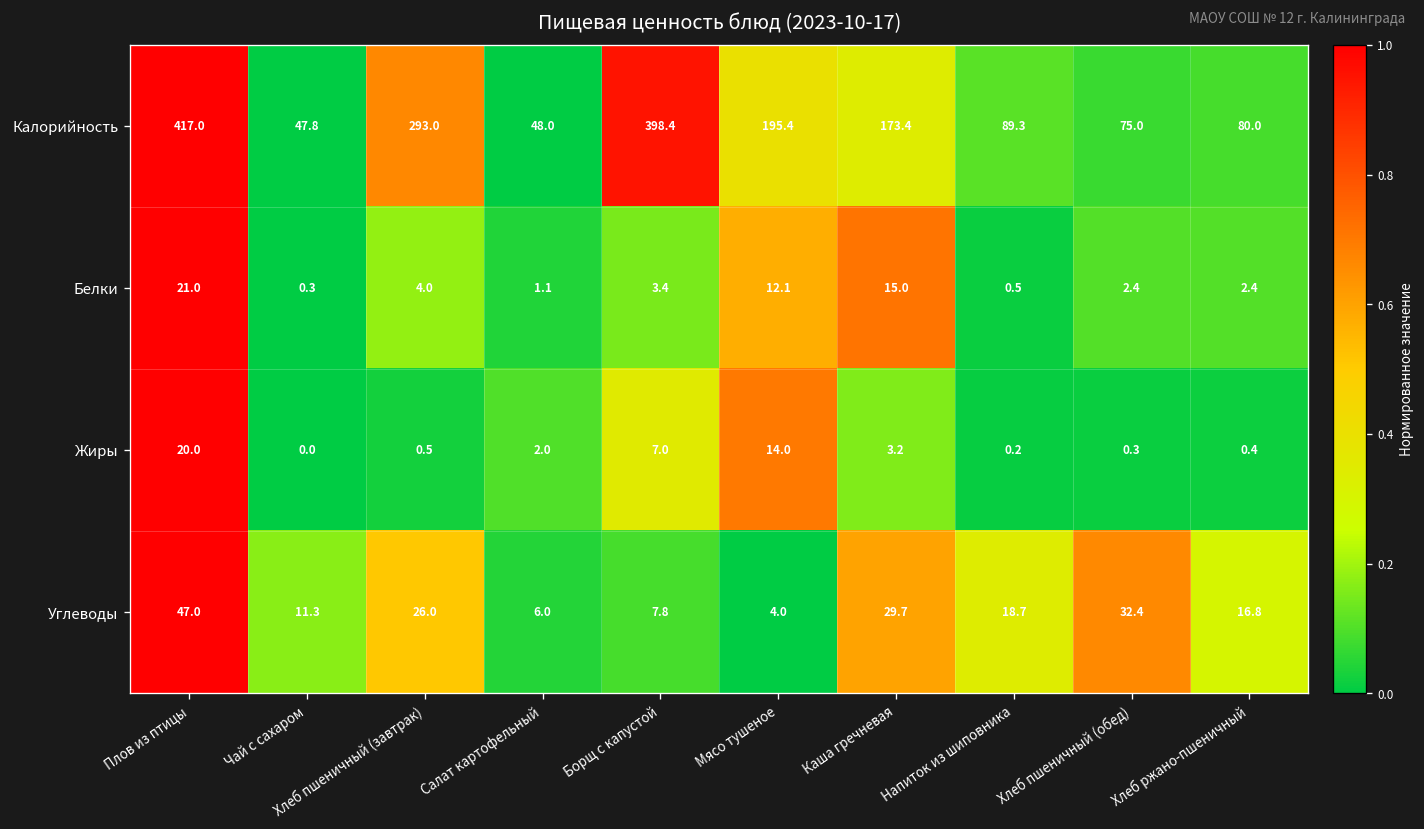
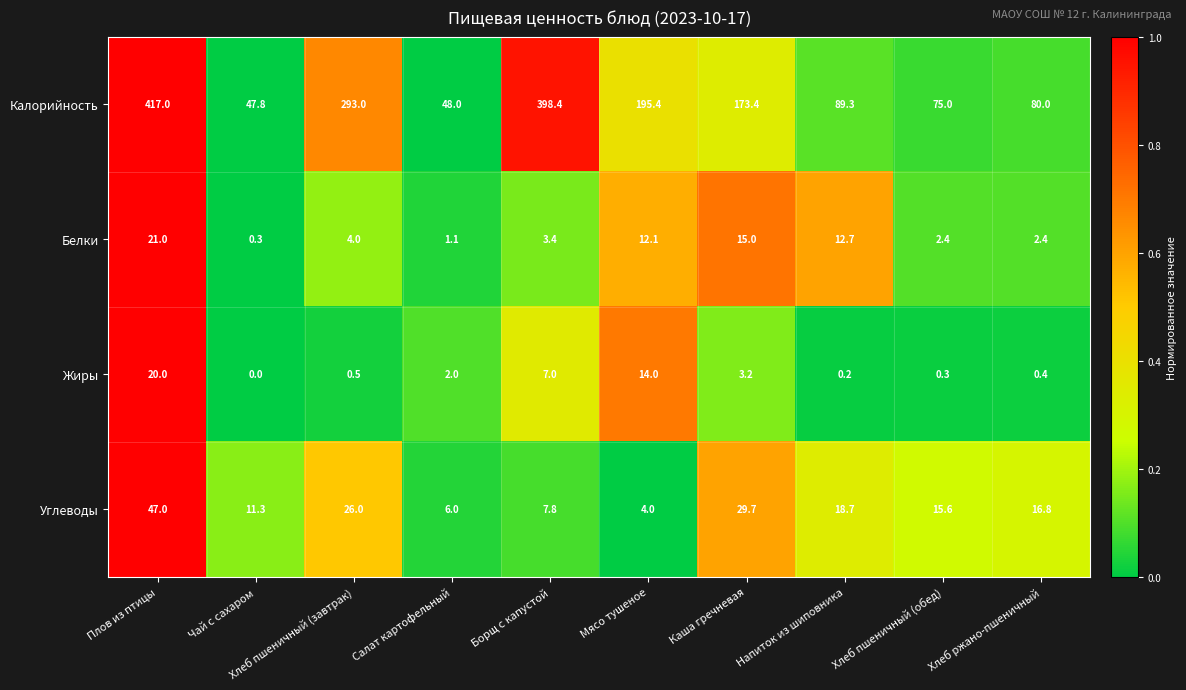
Белки, Напиток из шиповника: 0.5 -> 12.7
Углеводы, Хлеб пшеничный (обед): 32.4 -> 15.6
